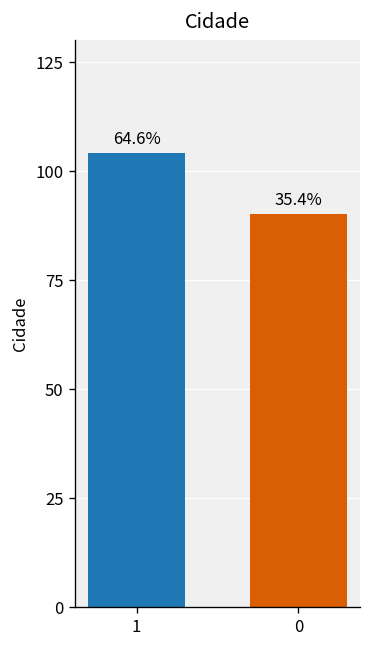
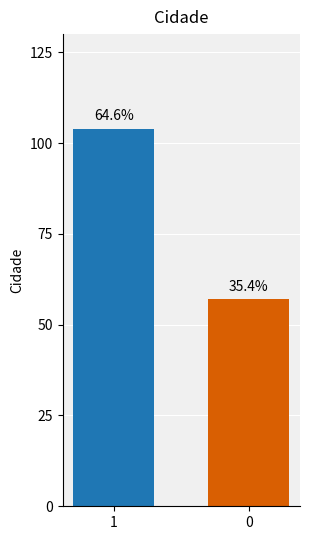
0: 90 -> 57
